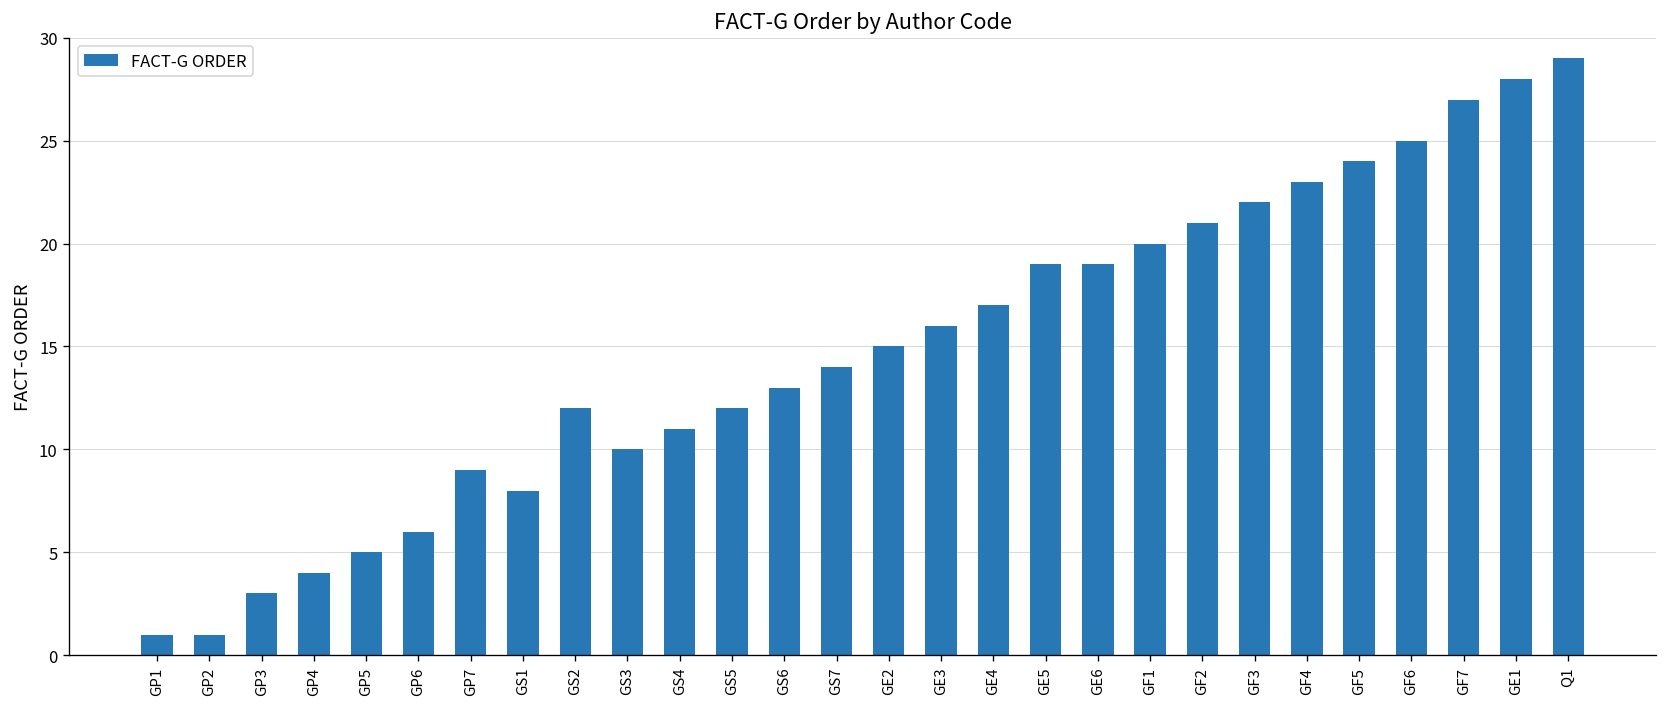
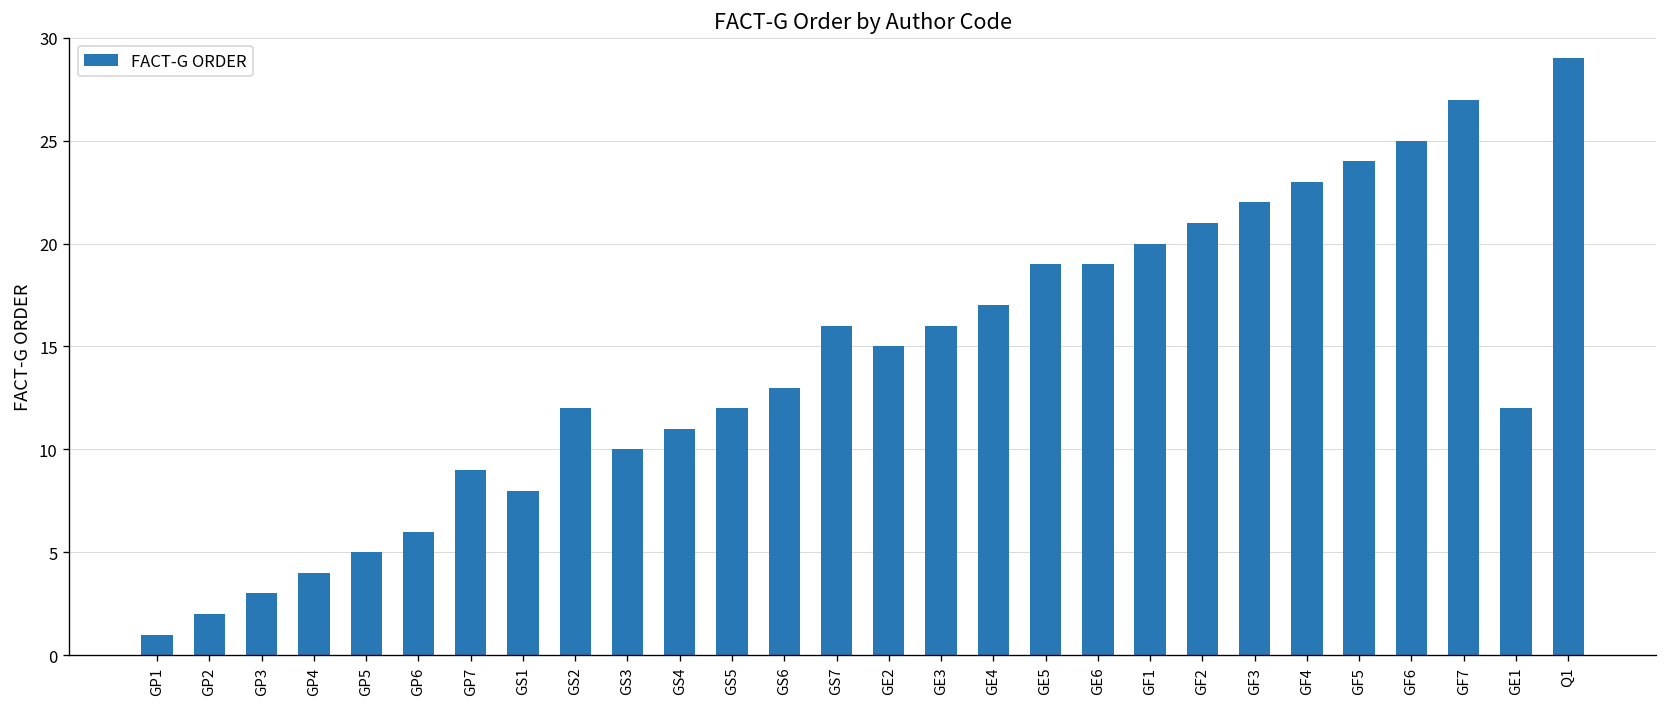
GP2: 1 -> 2
GS7: 14 -> 16
GE1: 28 -> 12
